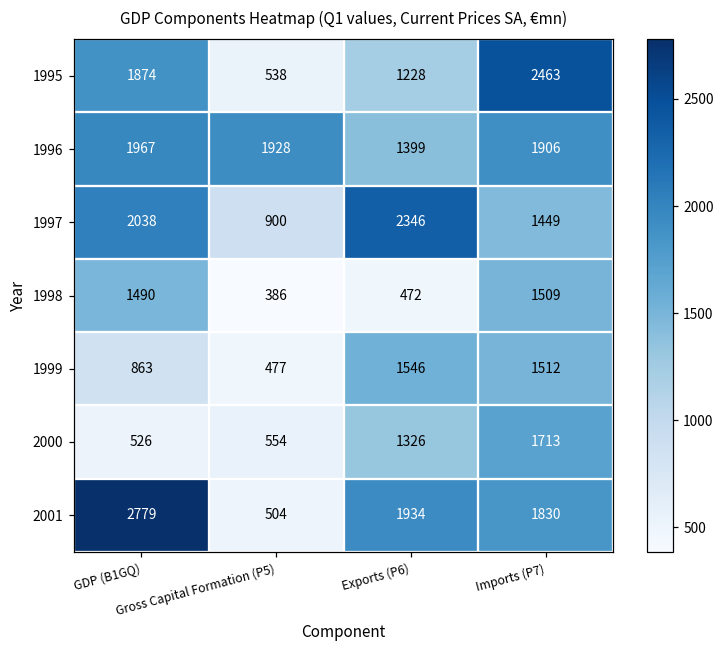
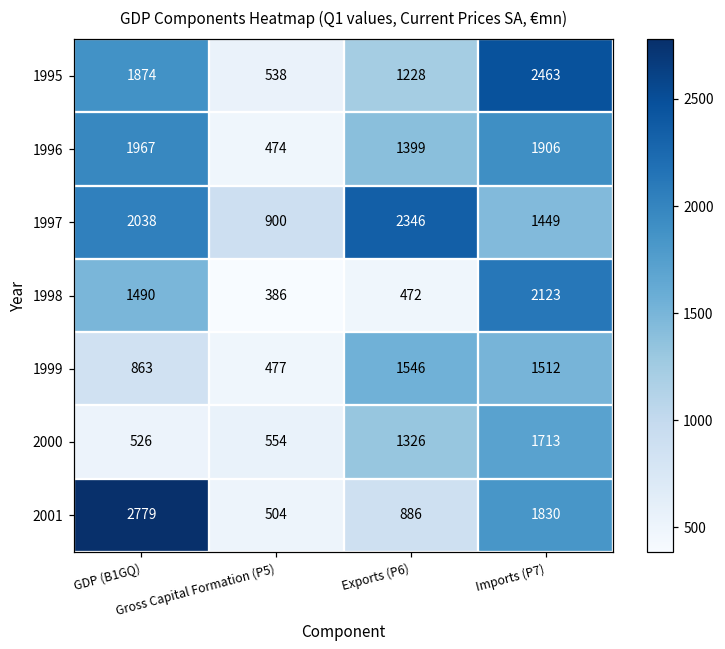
1996, Gross Capital Formation (P5): 1928 -> 474
1998, Imports (P7): 1509 -> 2123
2001, Exports (P6): 1934 -> 886
